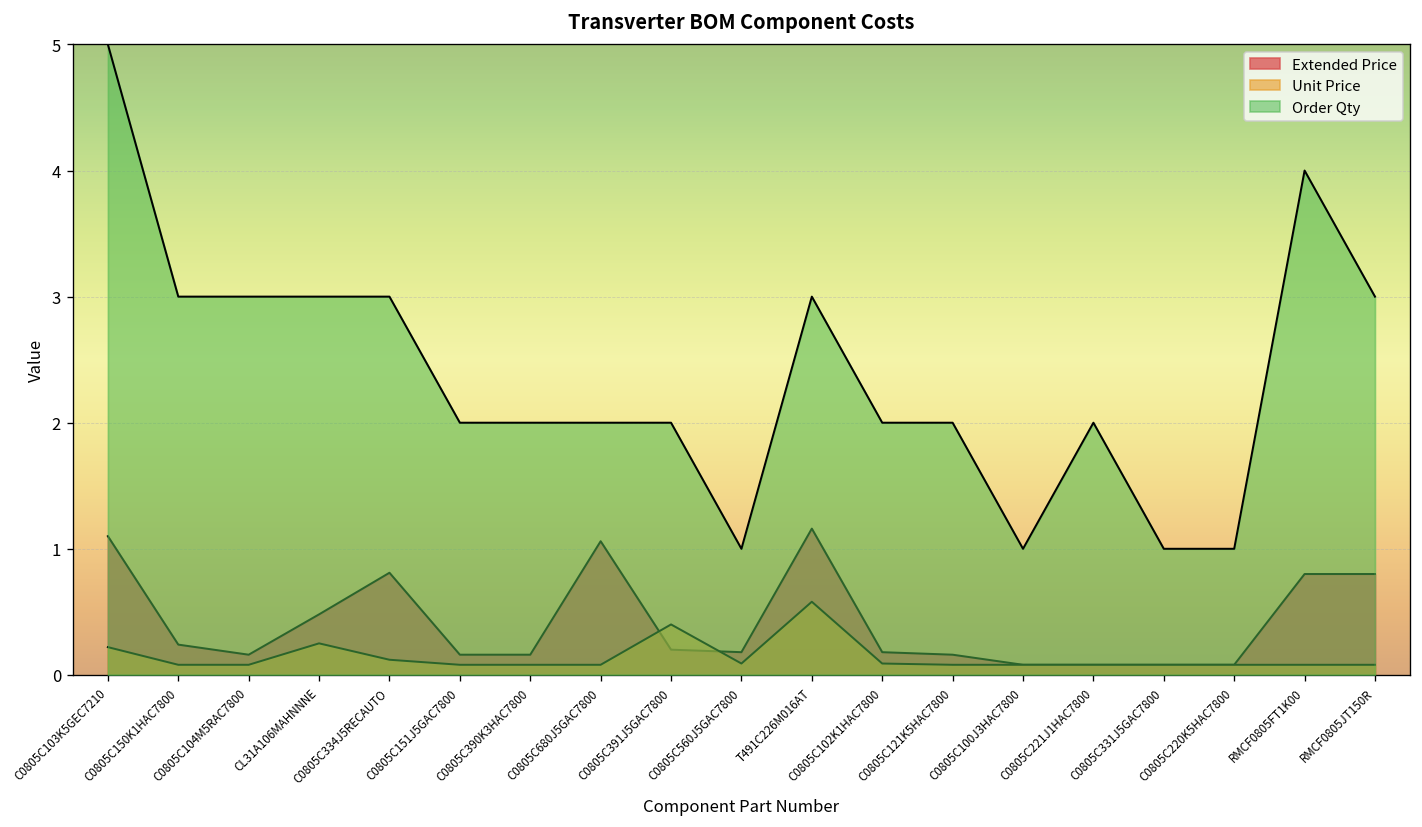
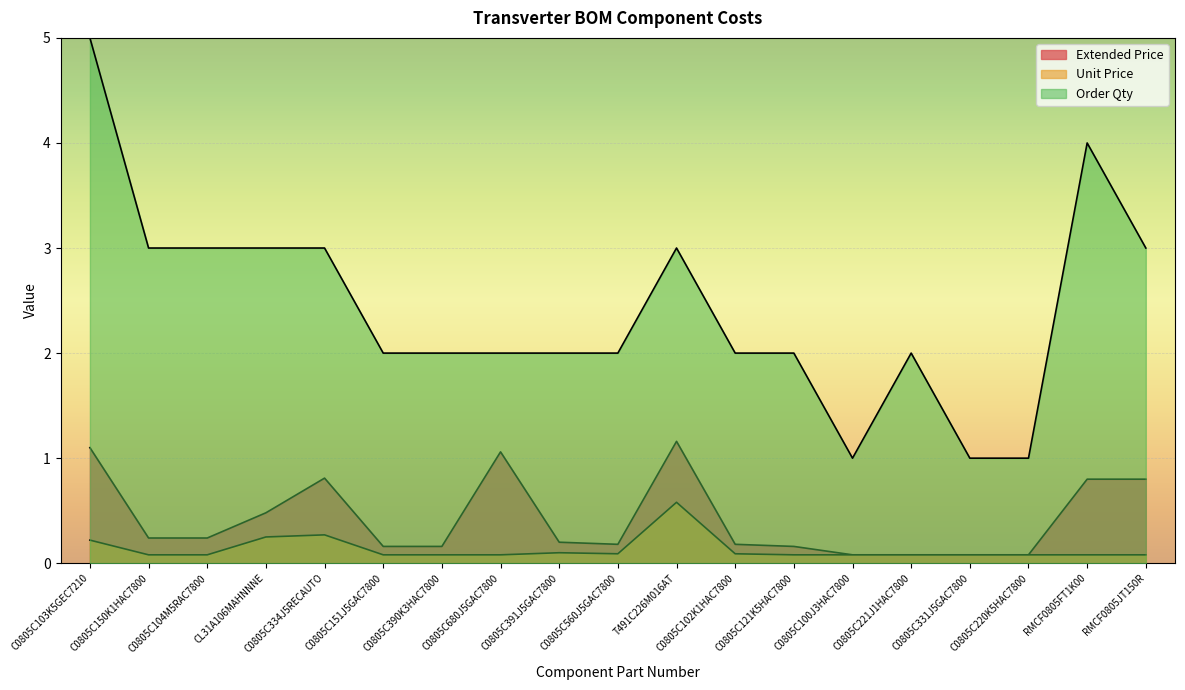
Extended Price, C0805C104M5RAC7800: 0.16 -> 0.24
Unit Price, C0805C334J5RECAUTO: 0.12 -> 0.27
Unit Price, C0805C391J5GAC7800: 0.4 -> 0.1
Order Qty, C0805C560J5GAC7800: 1 -> 2
